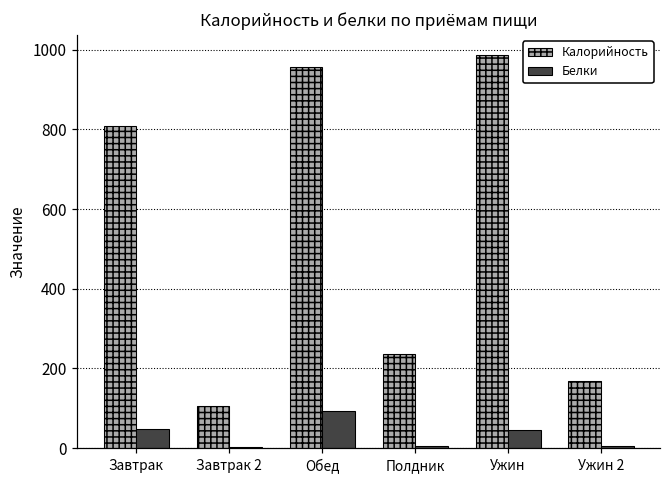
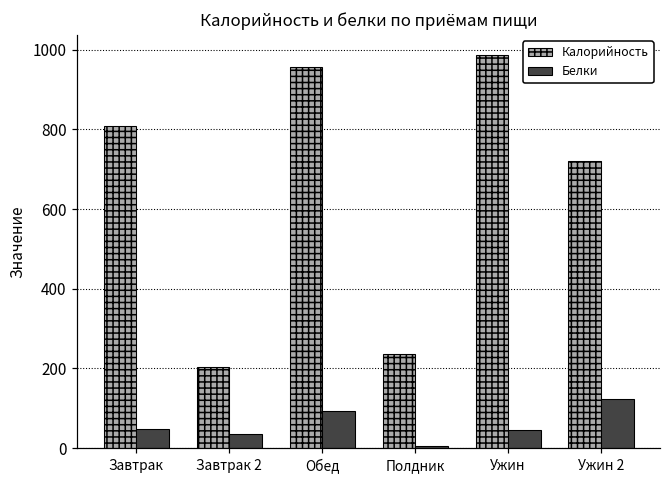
Калорийность, Завтрак 2: 110 -> 200
Белки, Завтрак 2: 0 -> 30
Калорийность, Ужин 2: 170 -> 720
Белки, Ужин 2: 10 -> 120
